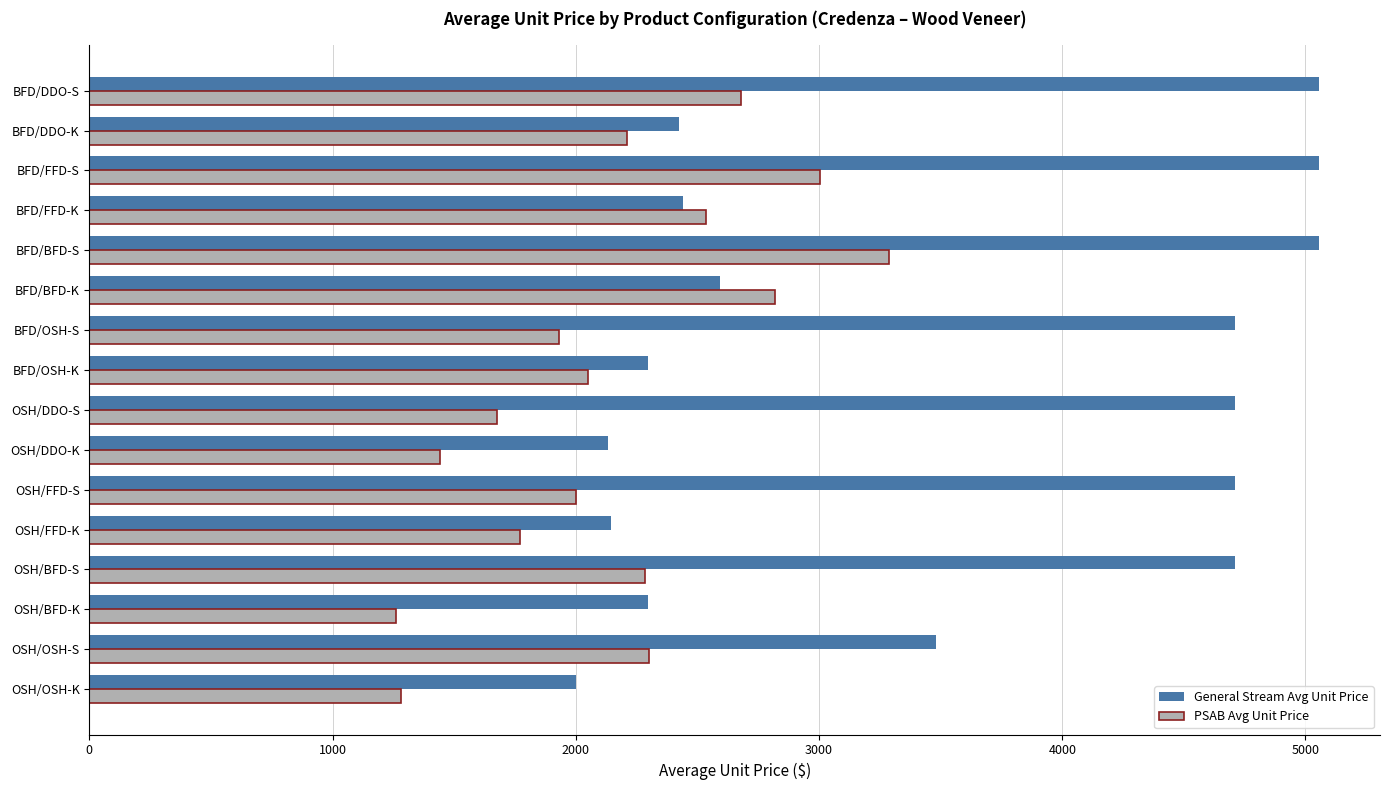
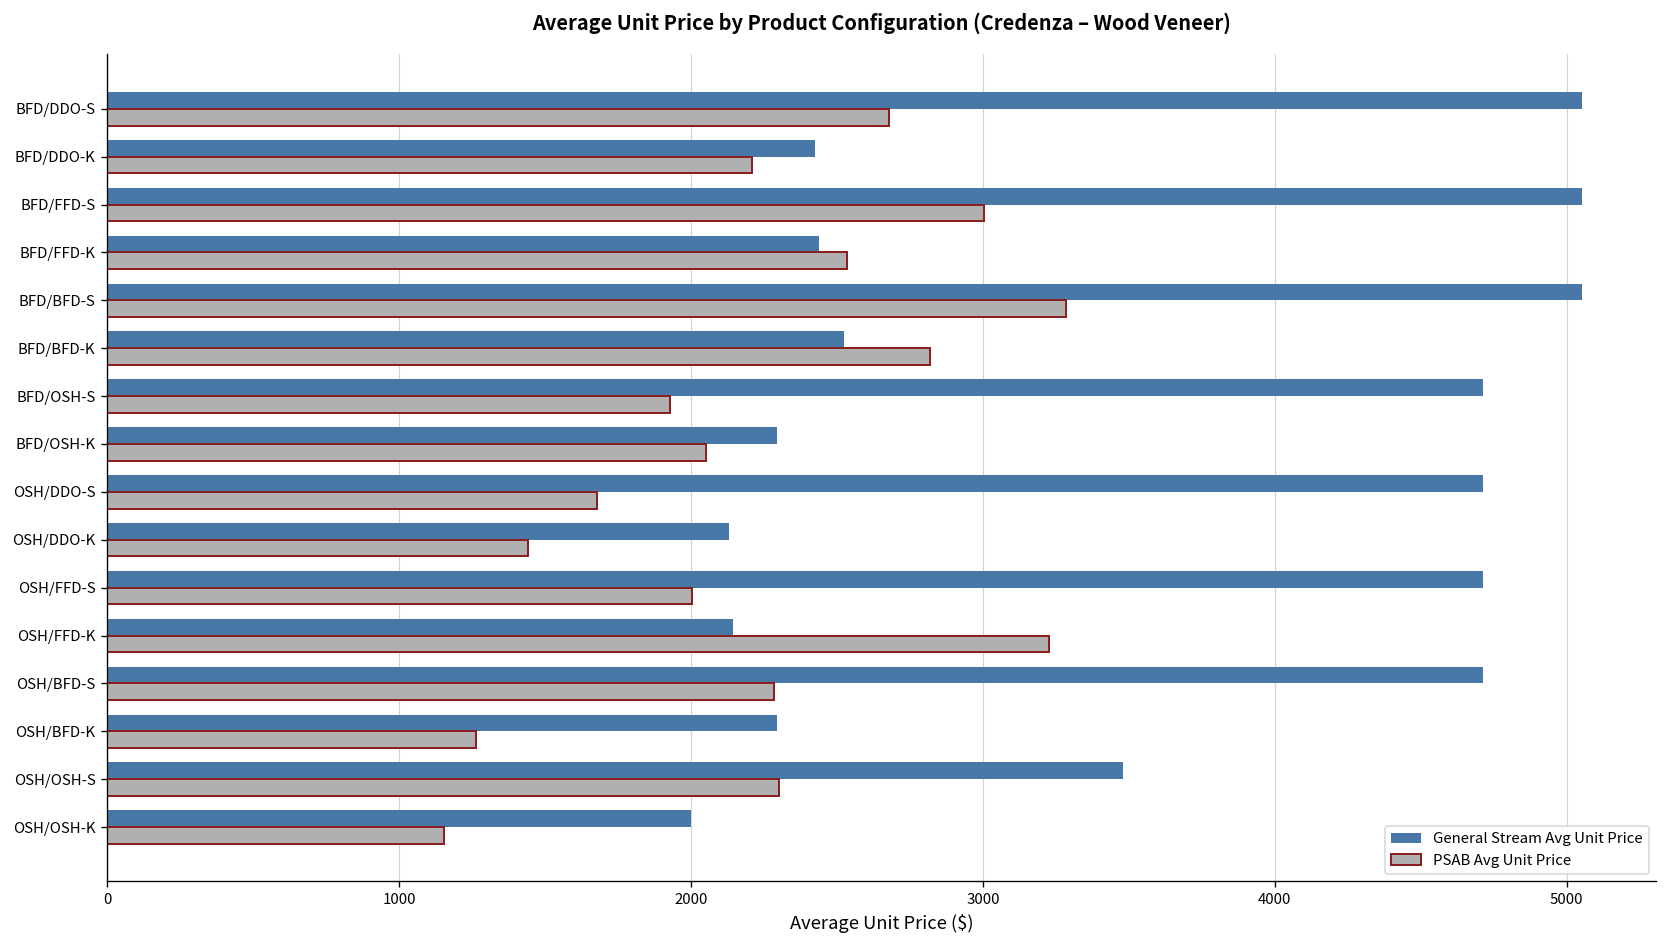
General Stream Avg Unit Price, BFD/BFD-K: 2590 -> 2530
PSAB Avg Unit Price, OSH/FFD-K: 1770 -> 3230
PSAB Avg Unit Price, OSH/OSH-K: 1280 -> 1150
